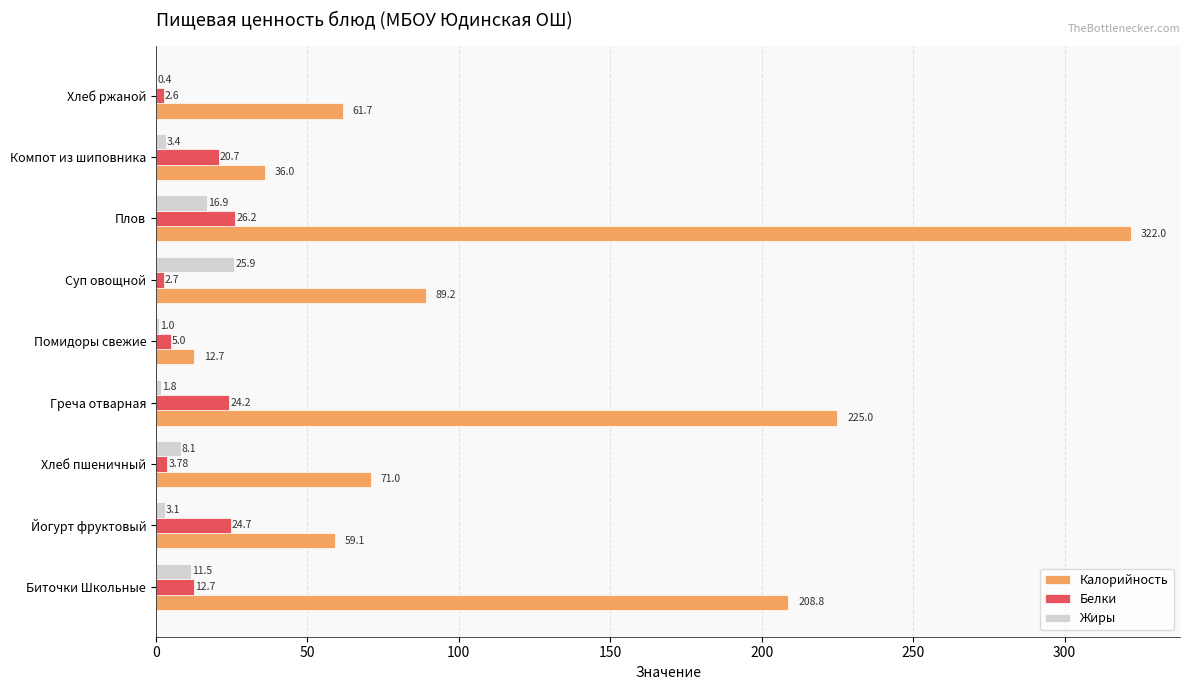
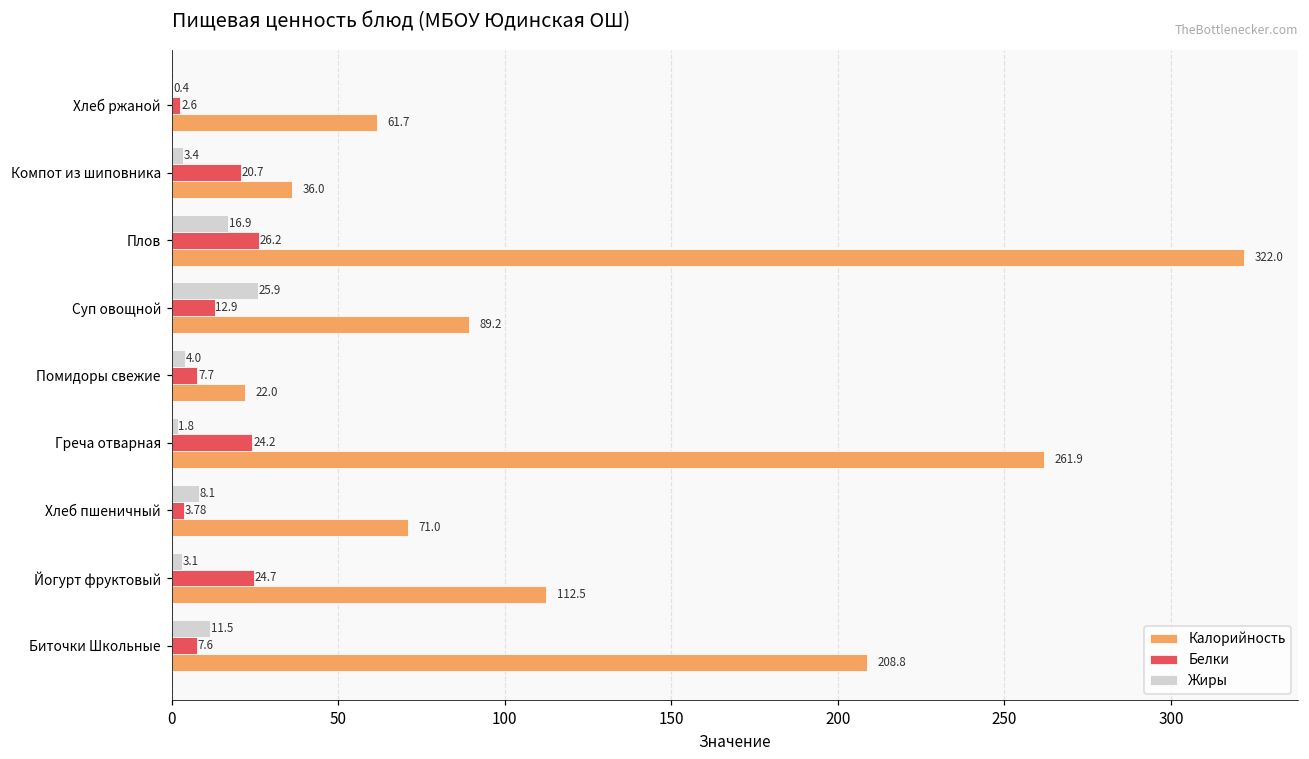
Белки, Суп овощной: 2.7 -> 12.9
Жиры, Помидоры свежие: 1.0 -> 4.0
Белки, Помидоры свежие: 5.0 -> 7.7
Калорийность, Помидоры свежие: 12.7 -> 22.0
Калорийность, Греча отварная: 225.0 -> 261.9
Калорийность, Йогурт фруктовый: 59.1 -> 112.5
Белки, Биточки Школьные: 12.7 -> 7.6
